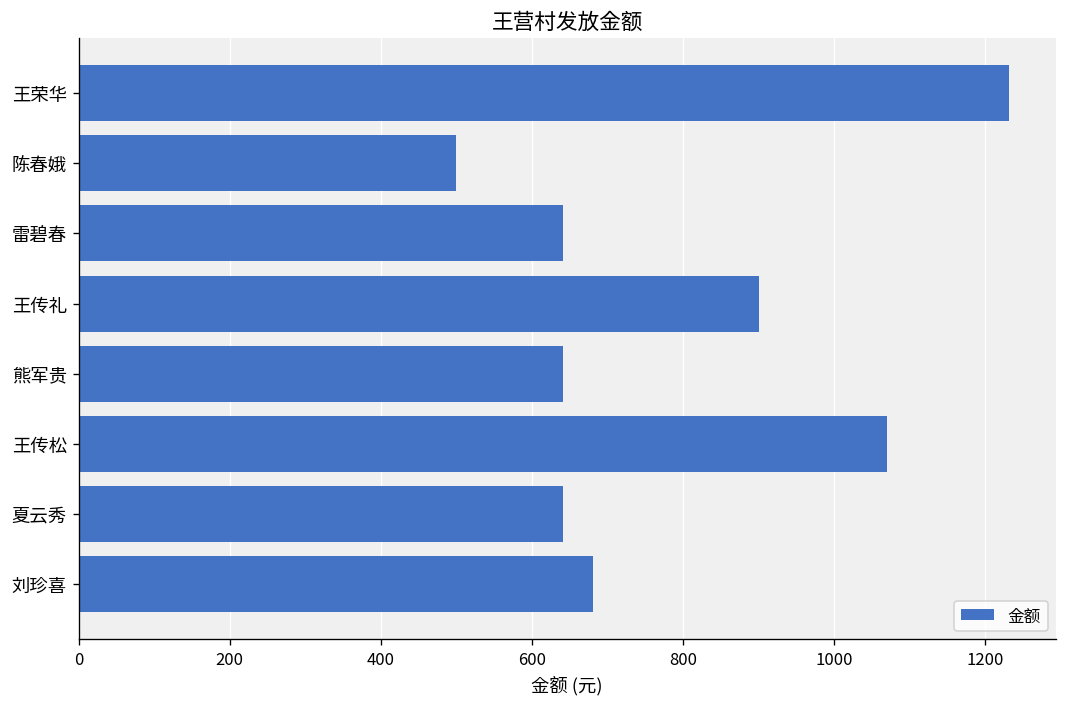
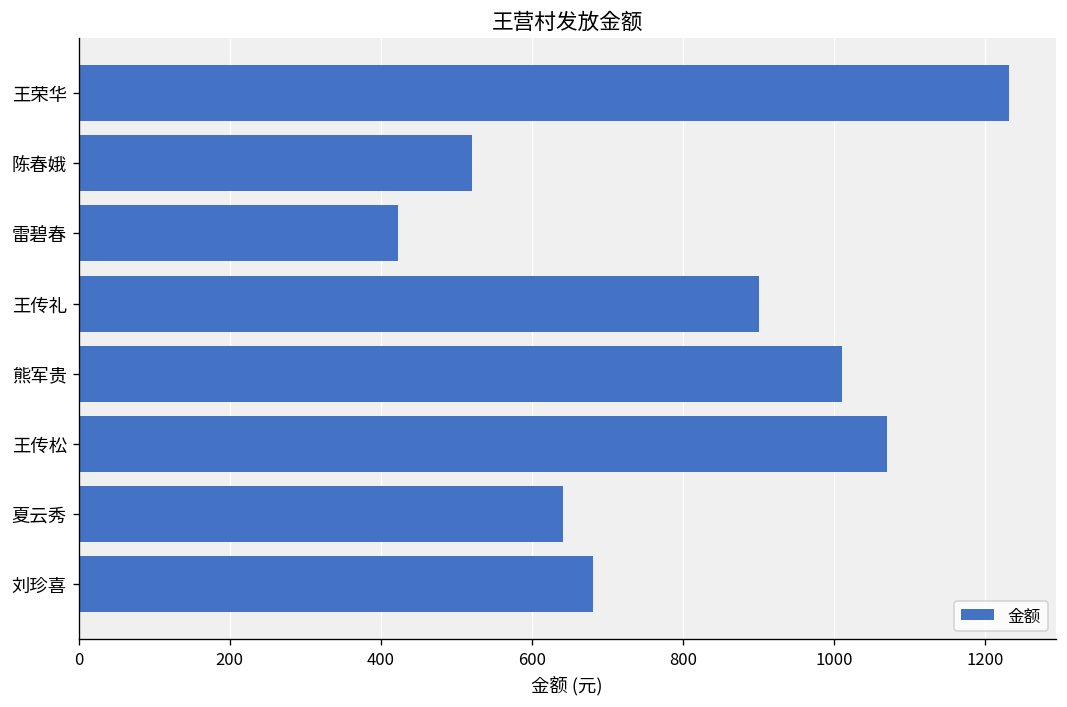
陈春娥: 500 -> 520
雷碧春: 640 -> 420
熊军贵: 640 -> 1010
